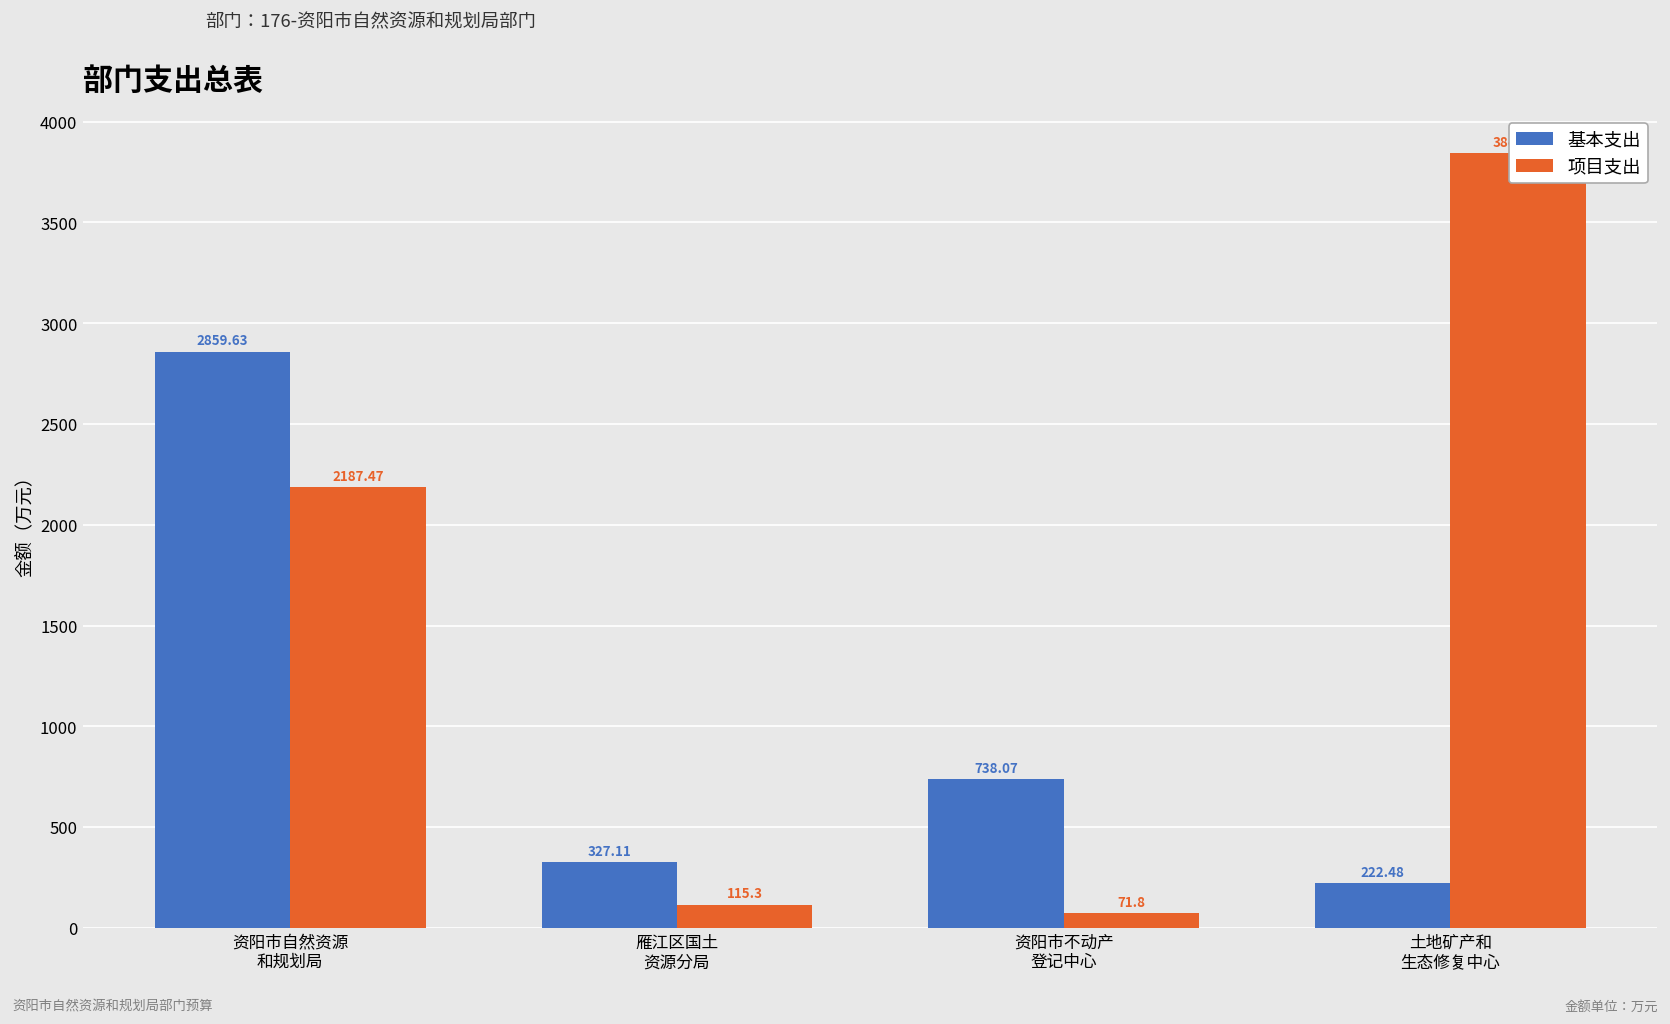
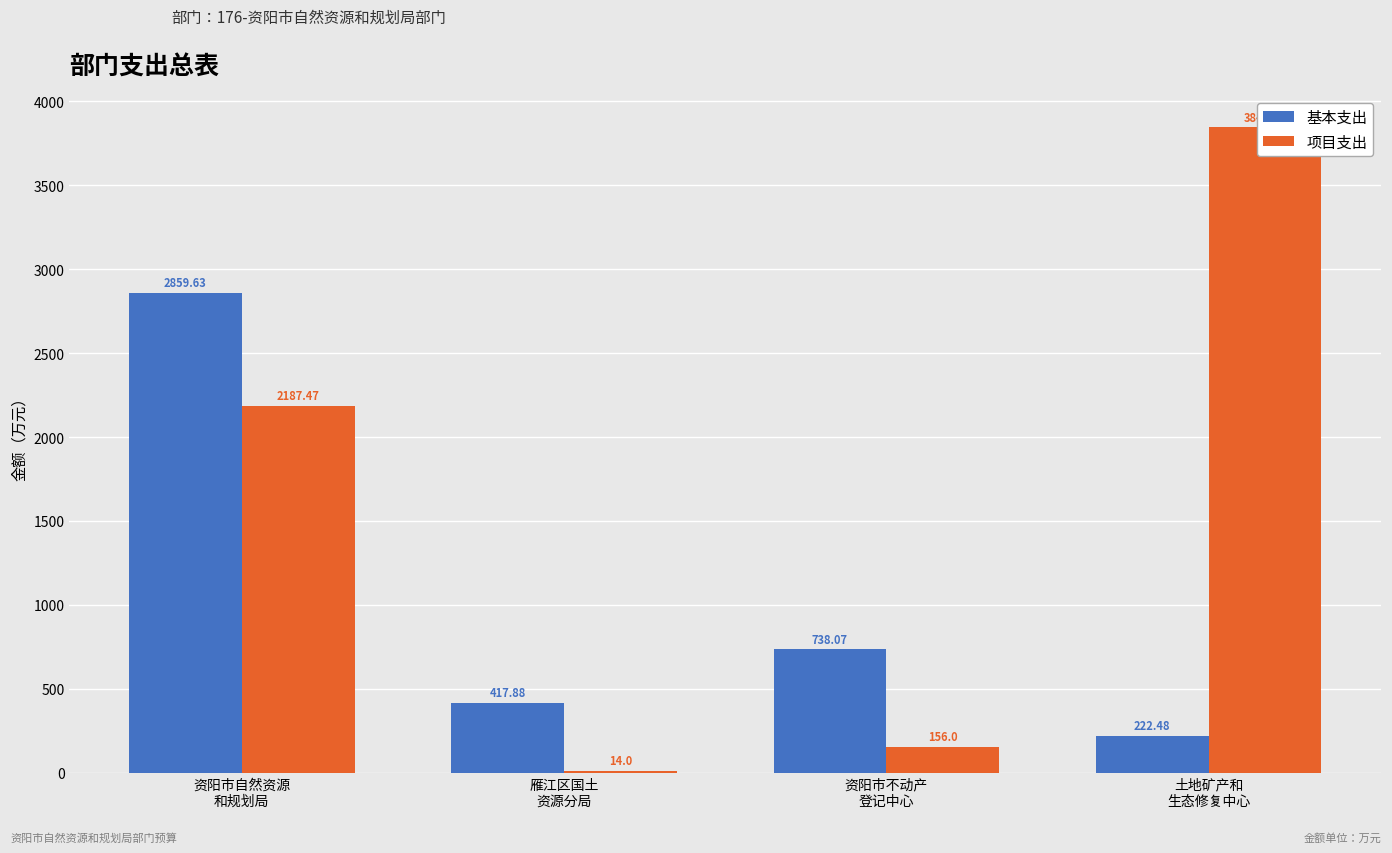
基本支出, 雁江区国土 资源分局: 327.11 -> 417.88
项目支出, 雁江区国土 资源分局: 115.3 -> 14.0
项目支出, 资阳市不动产 登记中心: 71.8 -> 156.0
